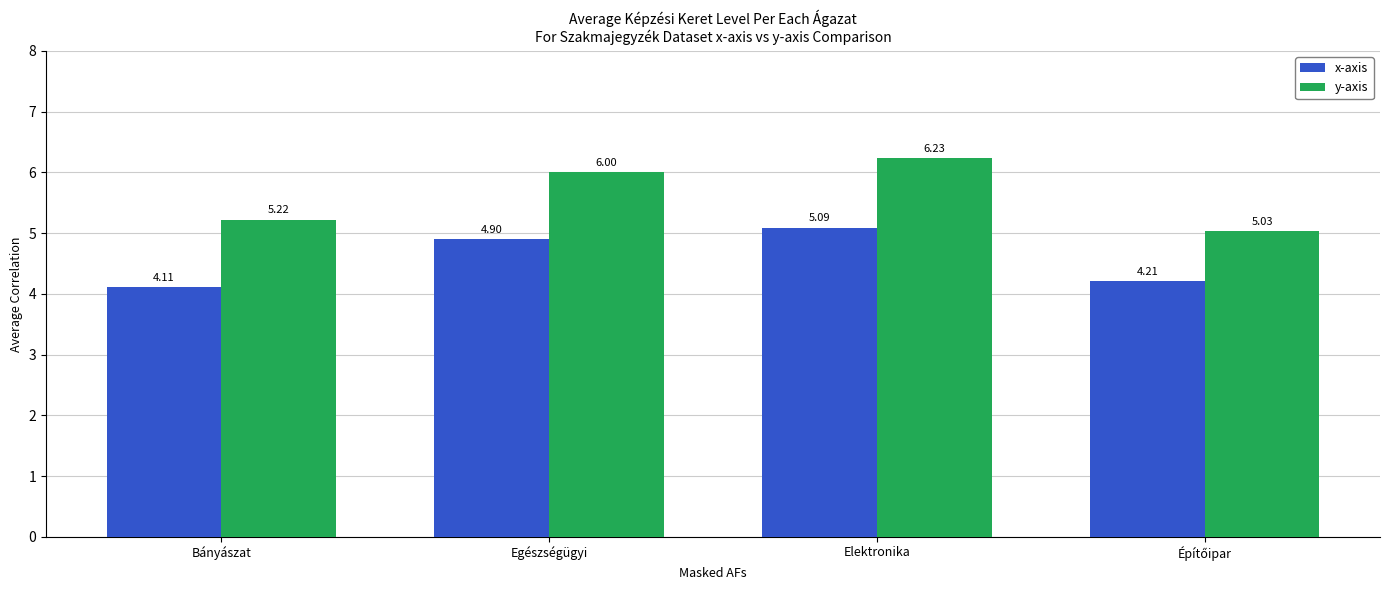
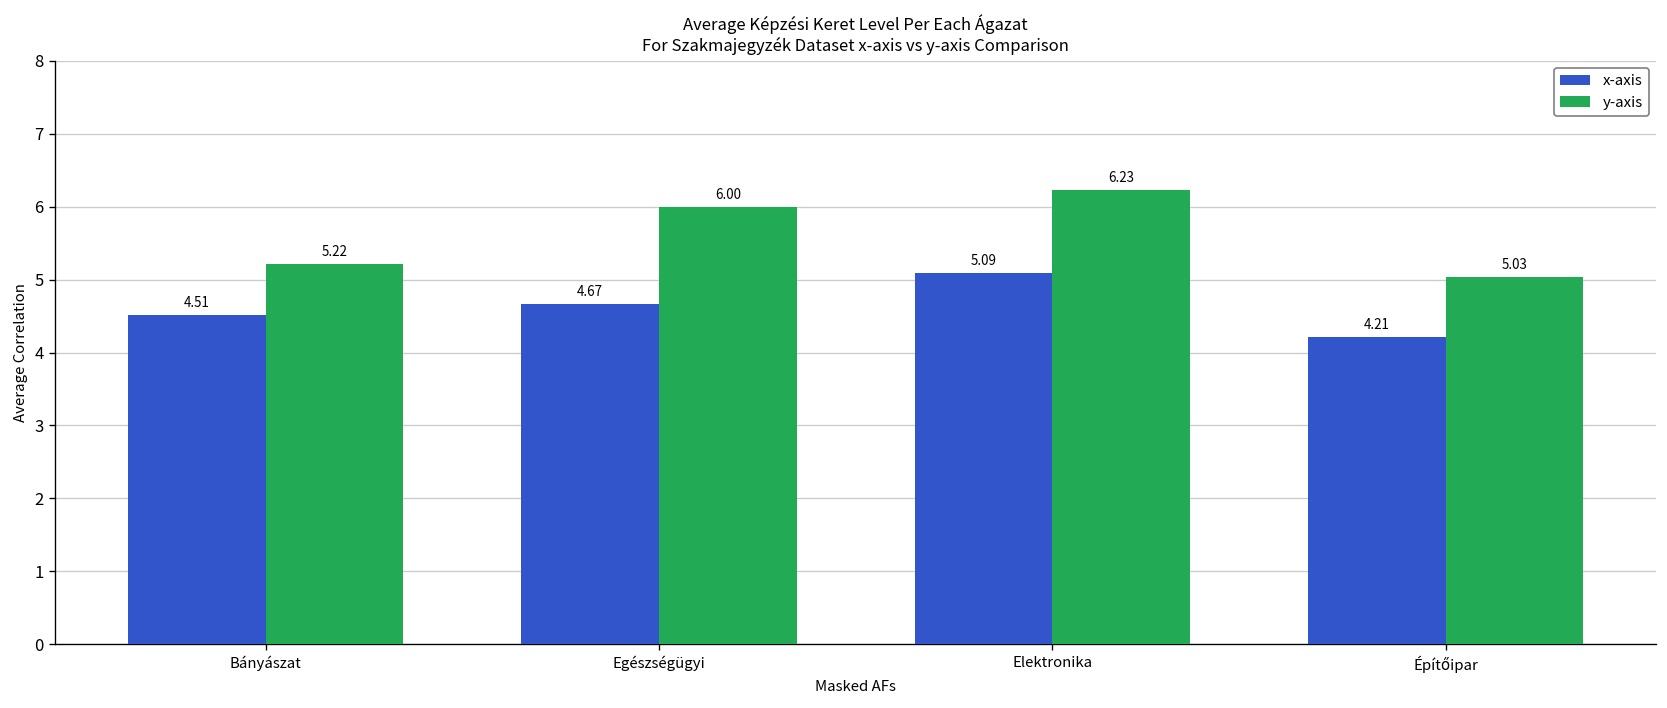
x-axis, Bányászat: 4.11 -> 4.51
x-axis, Egészségügyi: 4.90 -> 4.67
